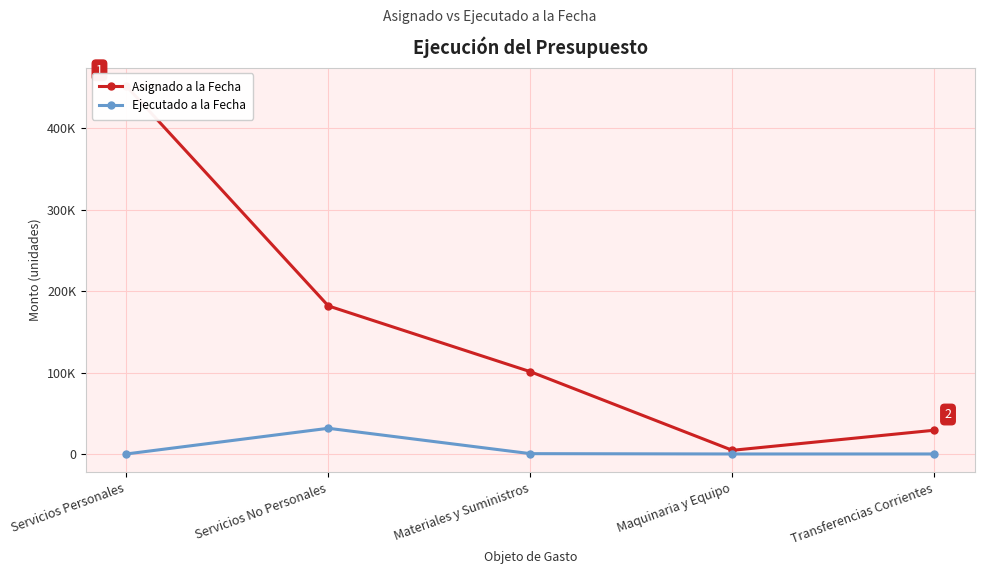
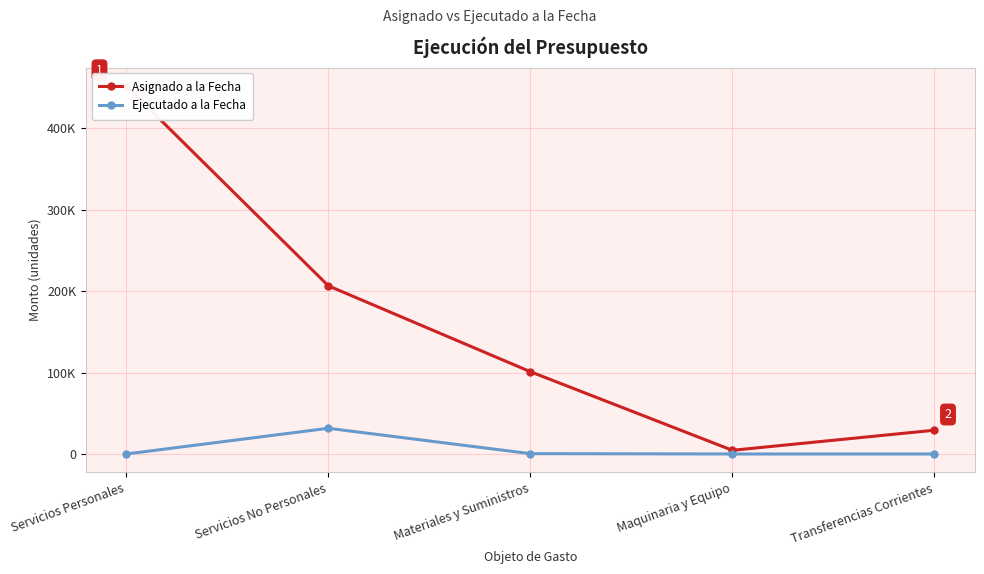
Asignado a la Fecha, Servicios No Personales: 180000 -> 210000
